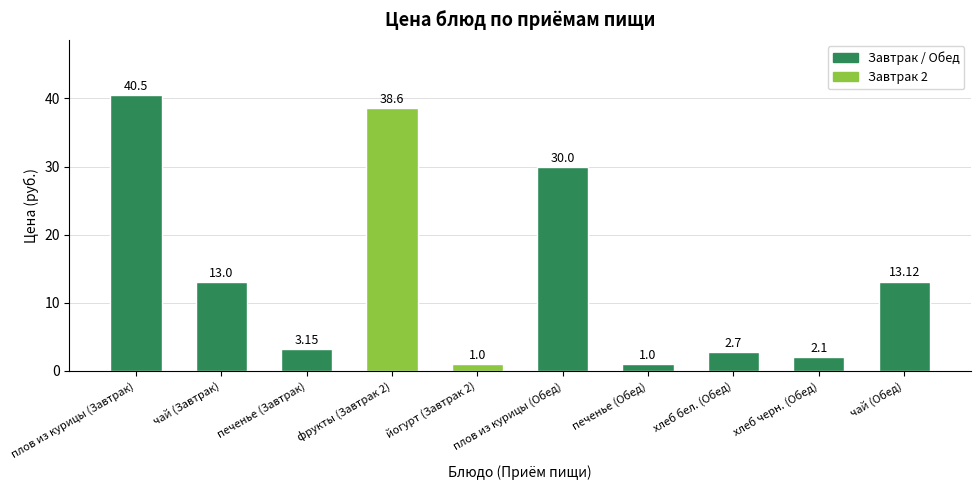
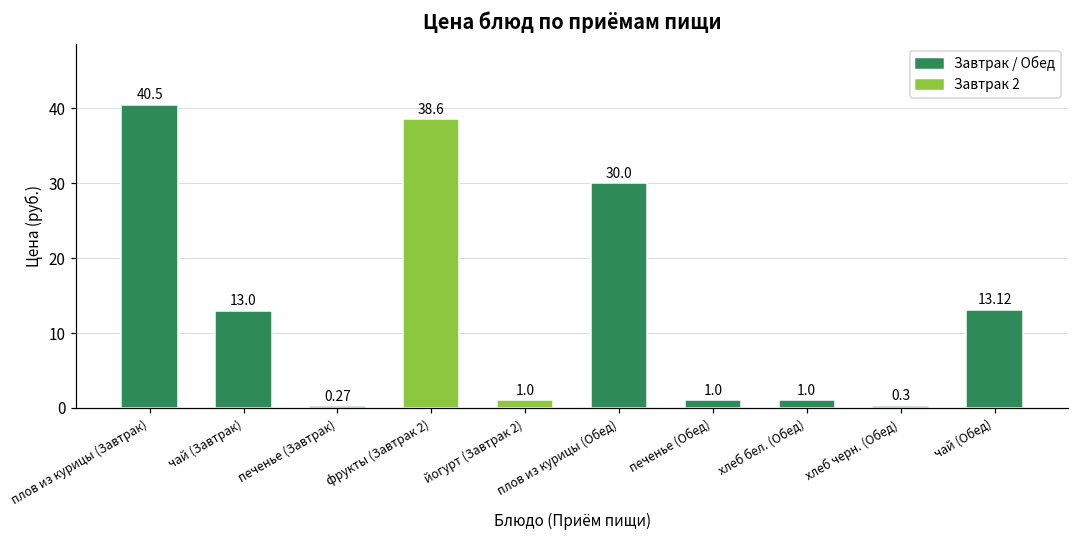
печенье (Завтрак): 3.15 -> 0.27
хлеб бел. (Обед): 2.7 -> 1.0
хлеб черн. (Обед): 2.1 -> 0.3
